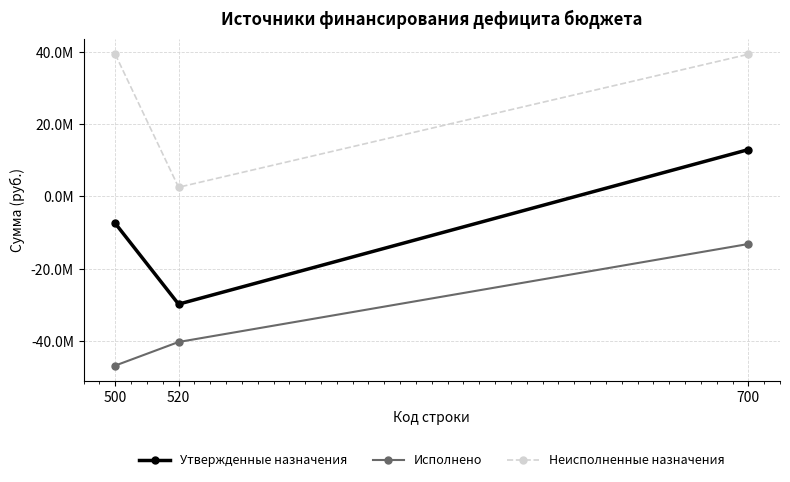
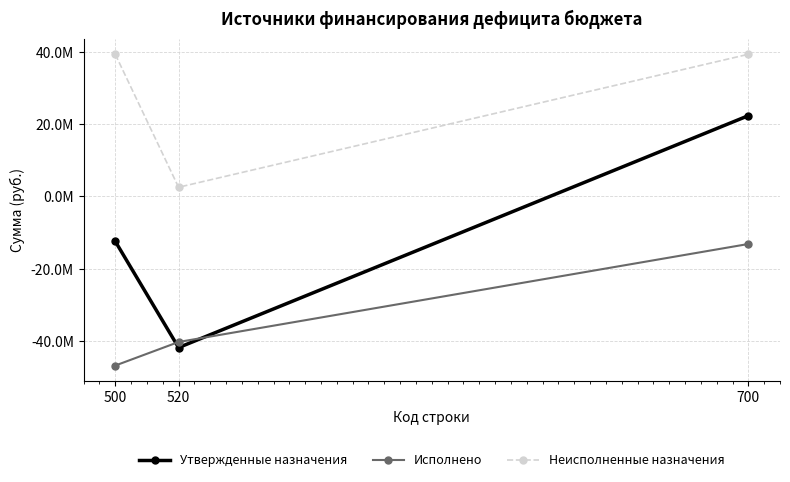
Утвержденные назначения, 500: -7000000 -> -12000000
Утвержденные назначения, 520: -30000000 -> -42000000
Утвержденные назначения, 700: 13000000 -> 22000000
